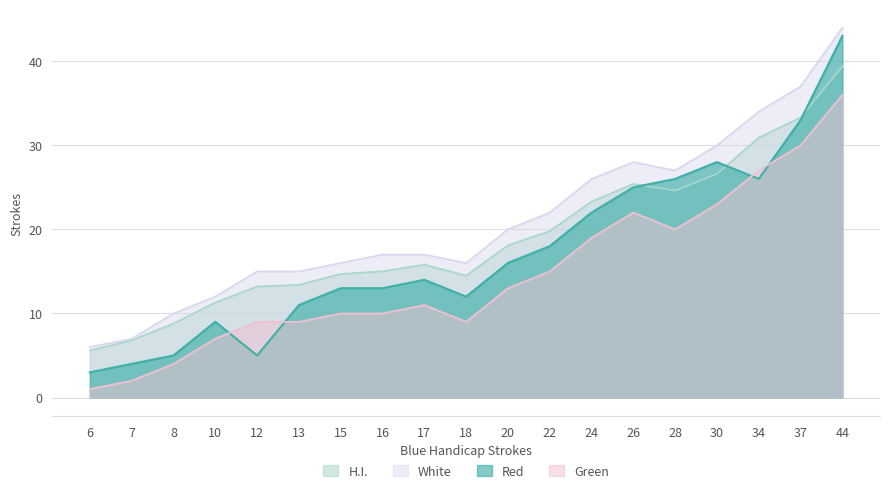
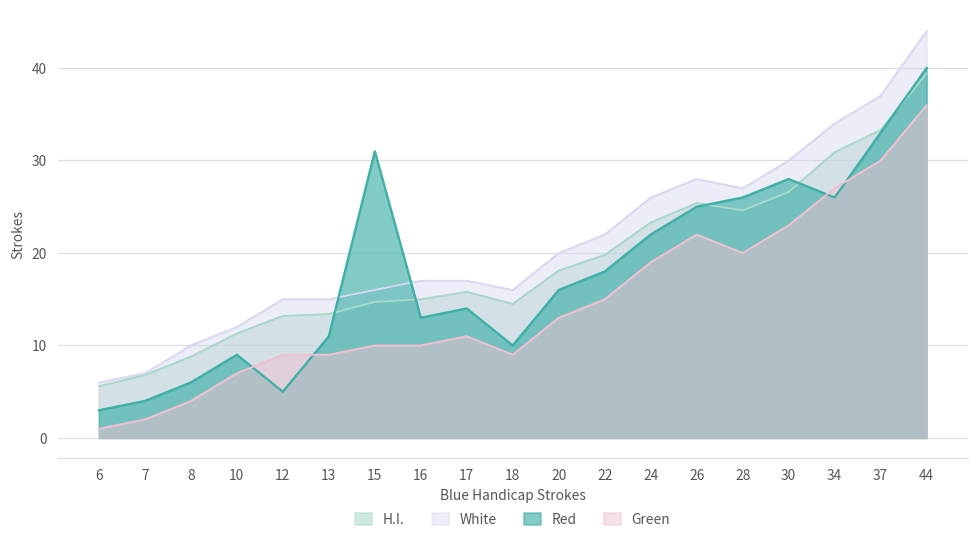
Red, 8: 5 -> 6
Red, 15: 13 -> 31
Red, 18: 12 -> 10
Red, 44: 43 -> 40
